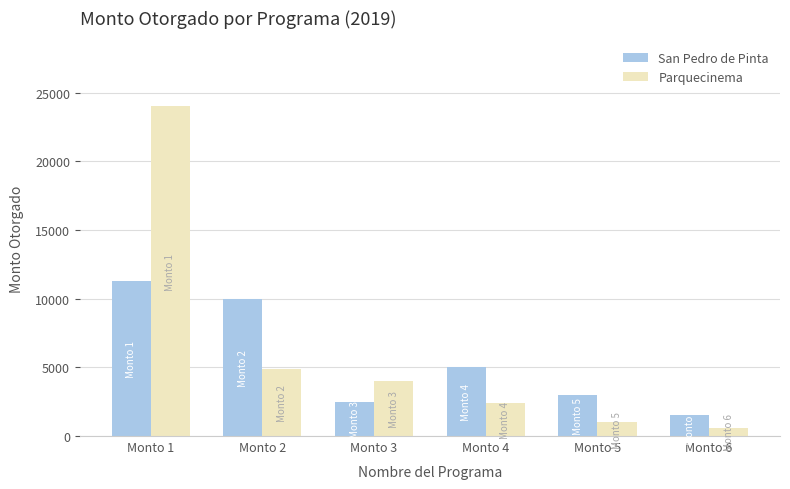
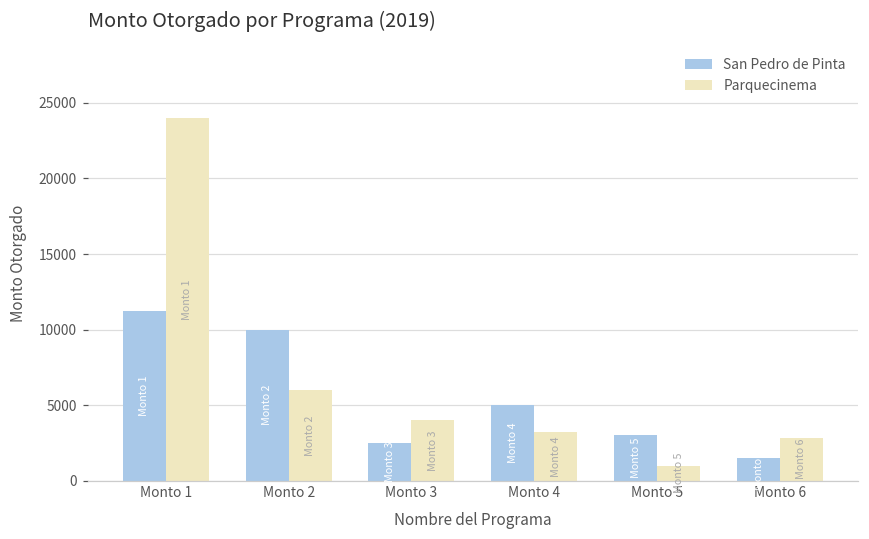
Parquecinema, Monto 2: 4900 -> 6000
Parquecinema, Monto 4: 2400 -> 3200
Parquecinema, Monto 6: 600 -> 2800
